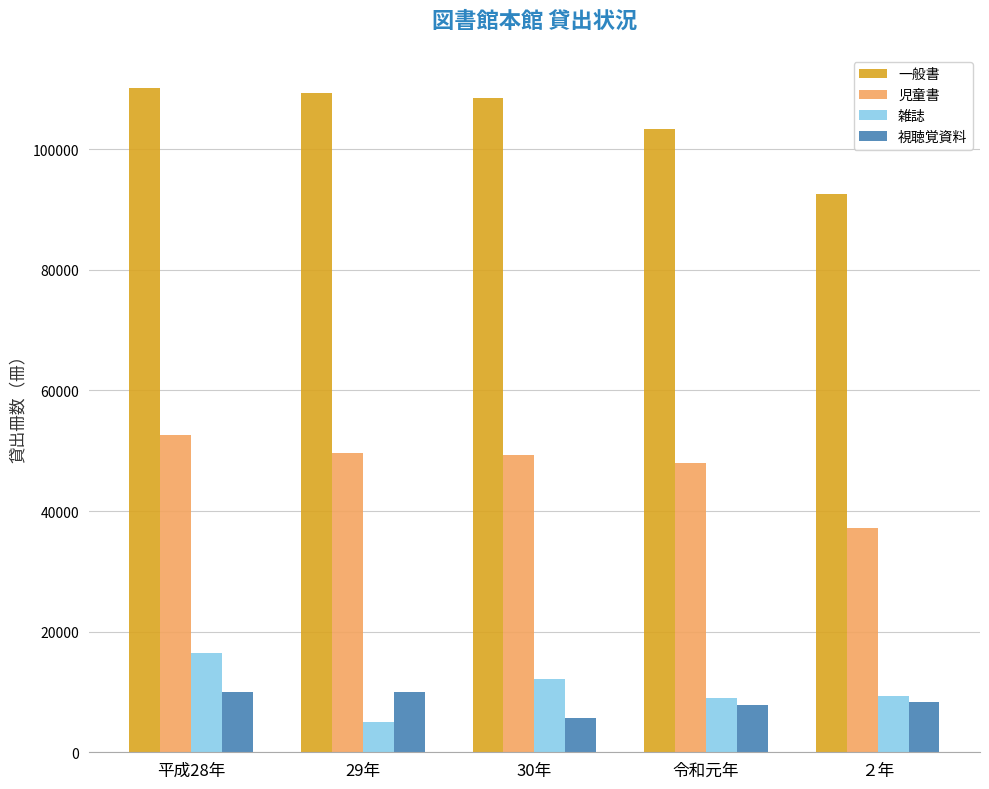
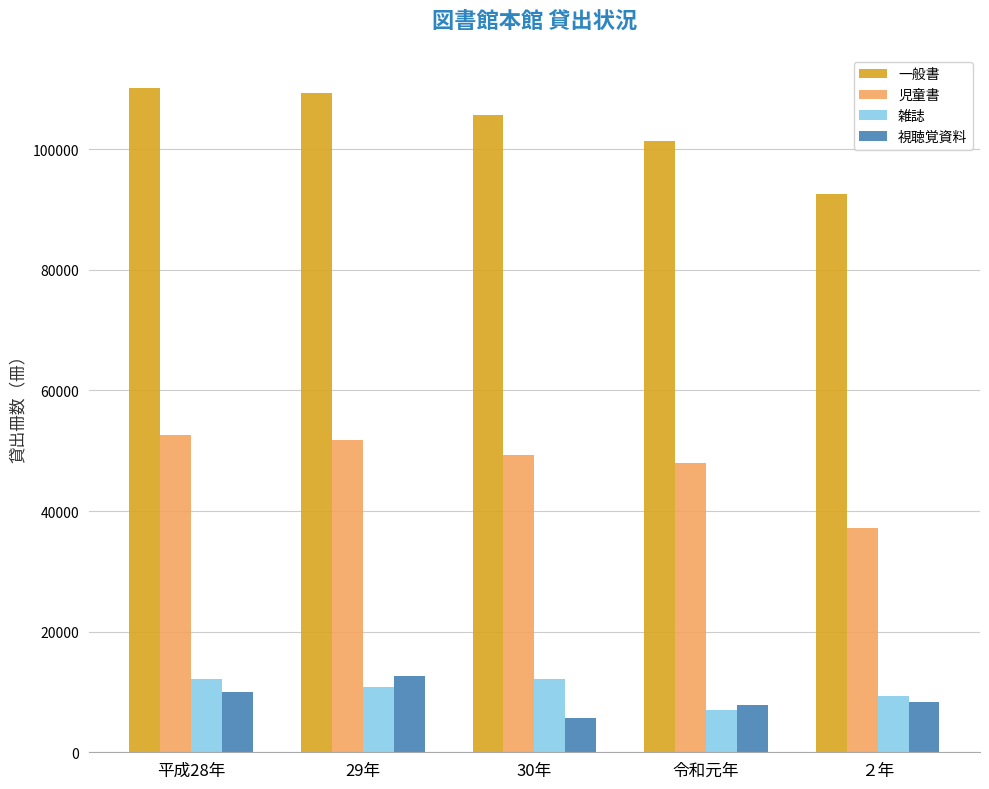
雑誌, 平成28年: 16000 -> 12000
児童書, 29年: 50000 -> 52000
雑誌, 29年: 5000 -> 11000
視聴覚資料, 29年: 10000 -> 13000
一般書, 30年: 109000 -> 106000
一般書, 令和元年: 103000 -> 101000
雑誌, 令和元年: 9000 -> 7000
